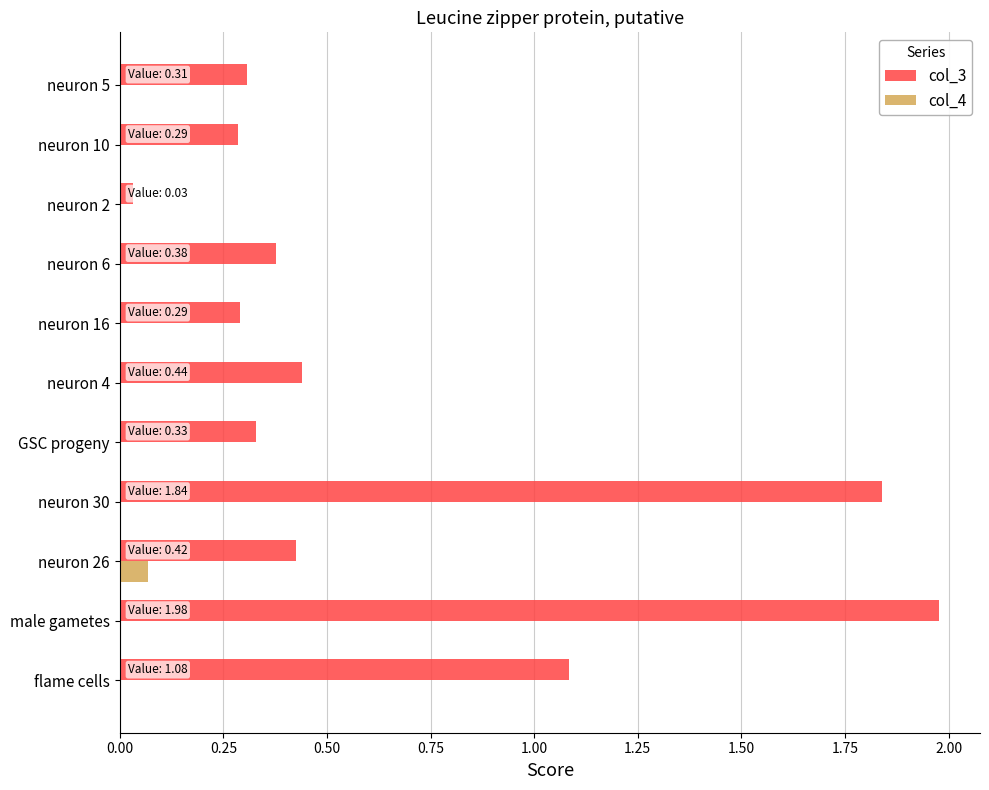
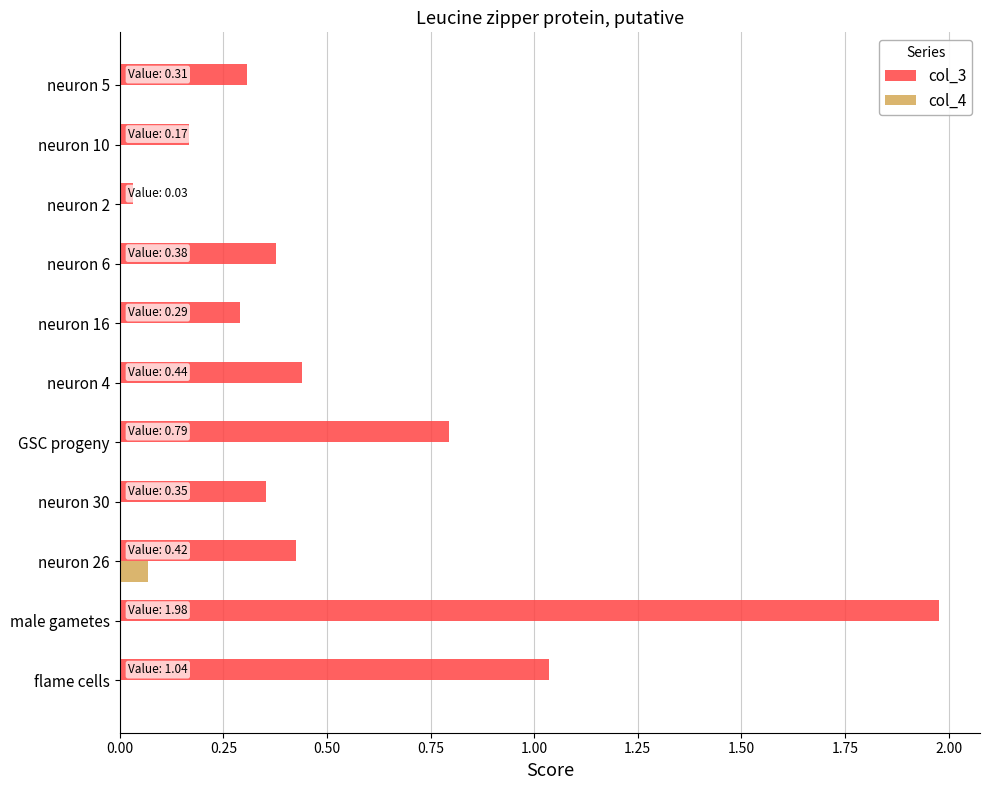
col_3, neuron 10: 0.29 -> 0.17
col_3, GSC progeny: 0.33 -> 0.79
col_3, neuron 30: 1.84 -> 0.35
col_3, flame cells: 1.08 -> 1.04
